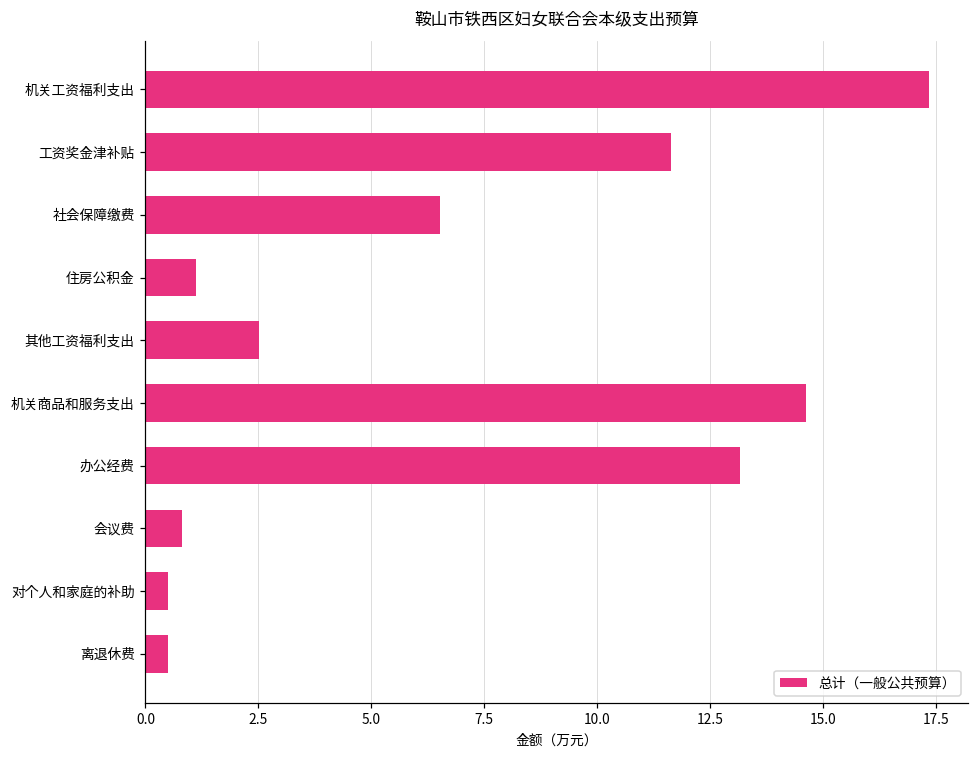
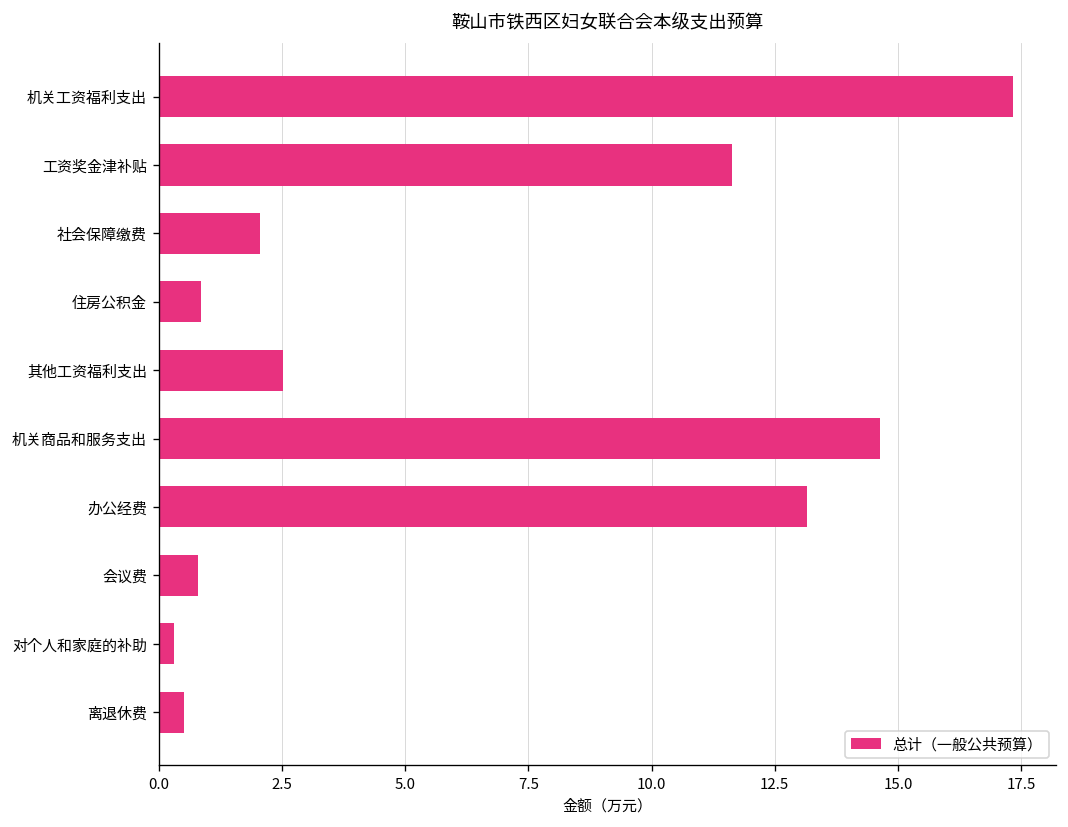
社会保障缴费: 6.5 -> 2.1
住房公积金: 1.1 -> 0.9
对个人和家庭的补助: 0.5 -> 0.3
